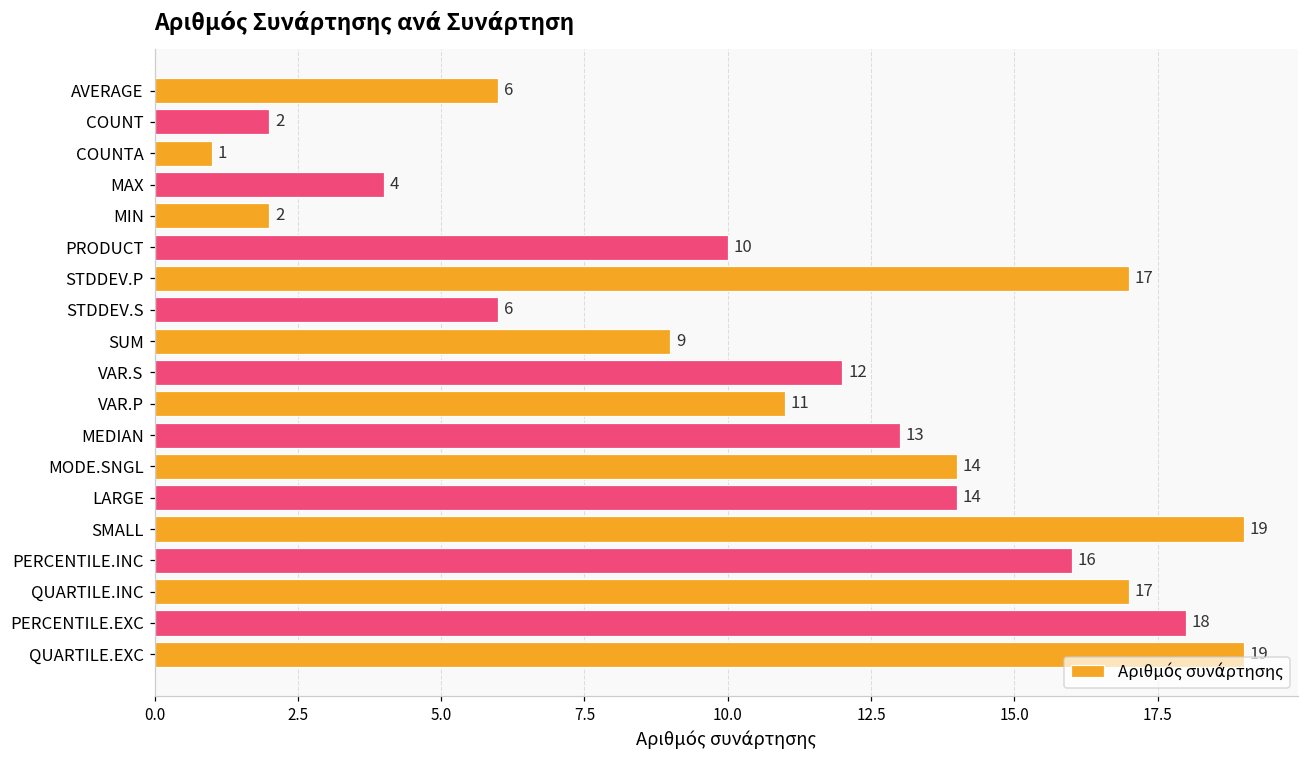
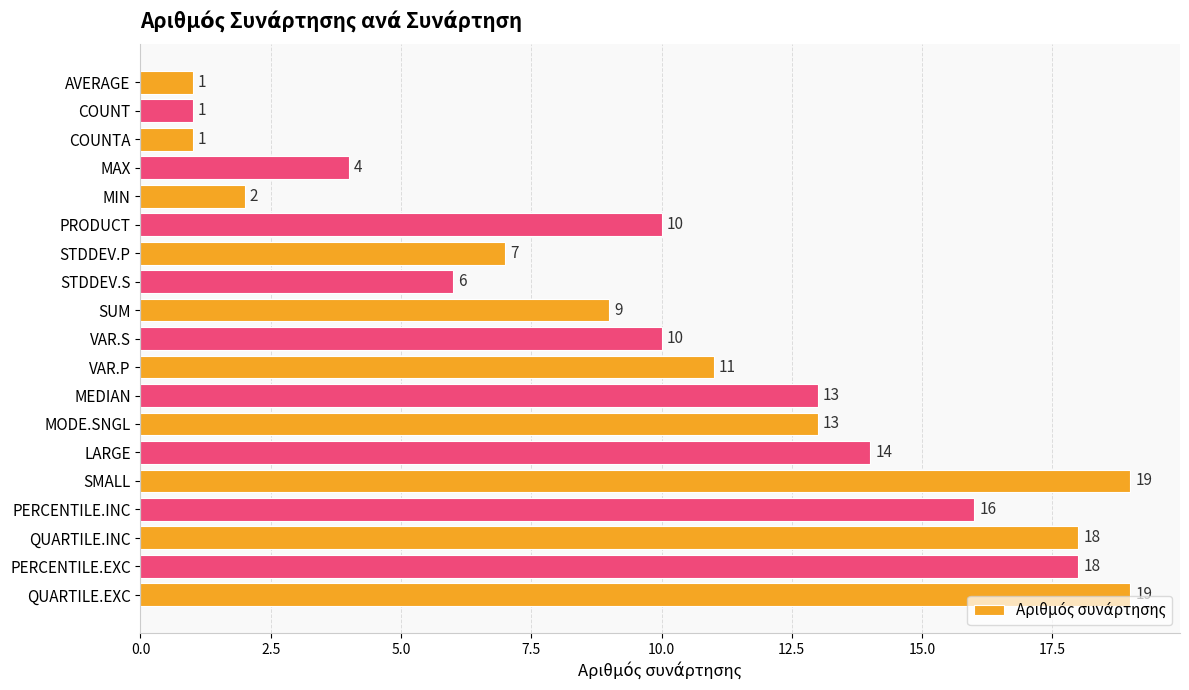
AVERAGE: 6 -> 1
COUNT: 2 -> 1
STDDEV.P: 17 -> 7
VAR.S: 12 -> 10
MODE.SNGL: 14 -> 13
QUARTILE.INC: 17 -> 18
